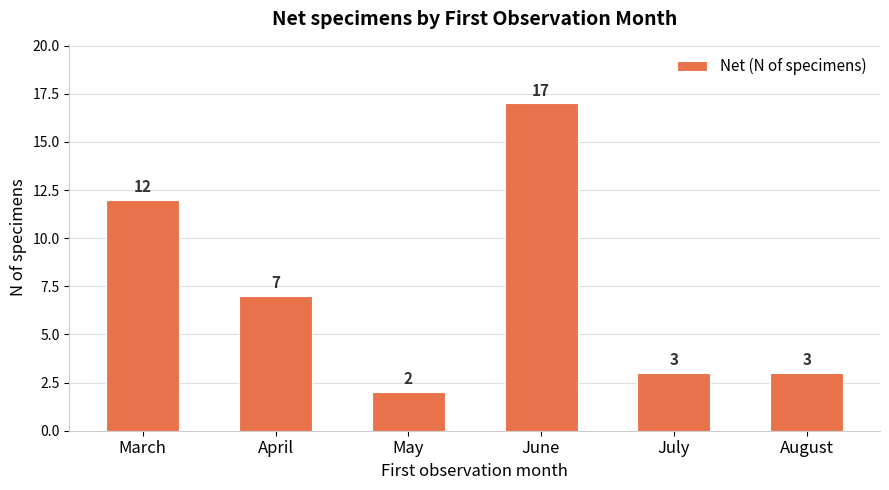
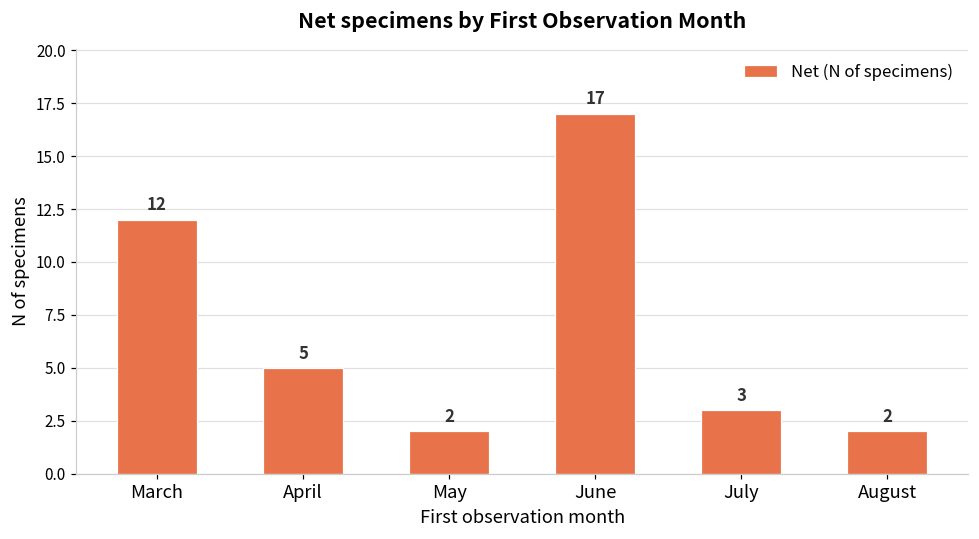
April: 7 -> 5
August: 3 -> 2
